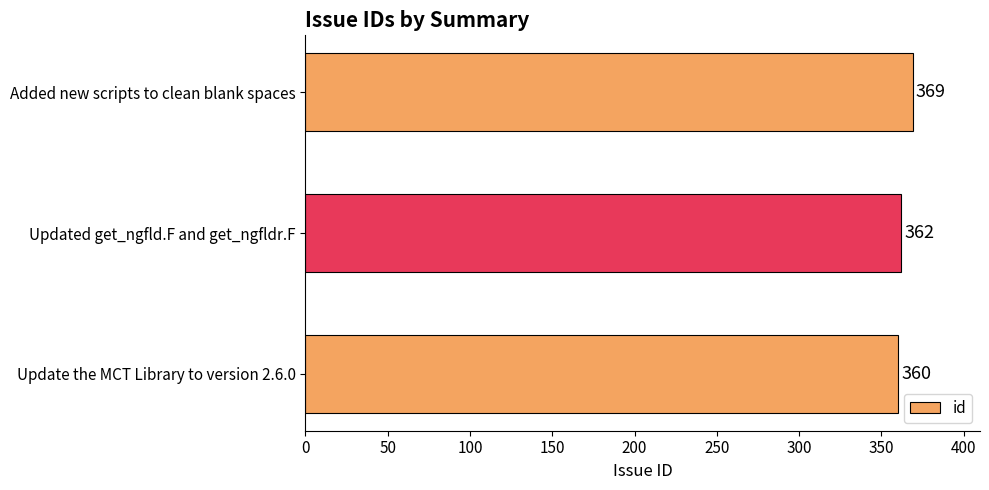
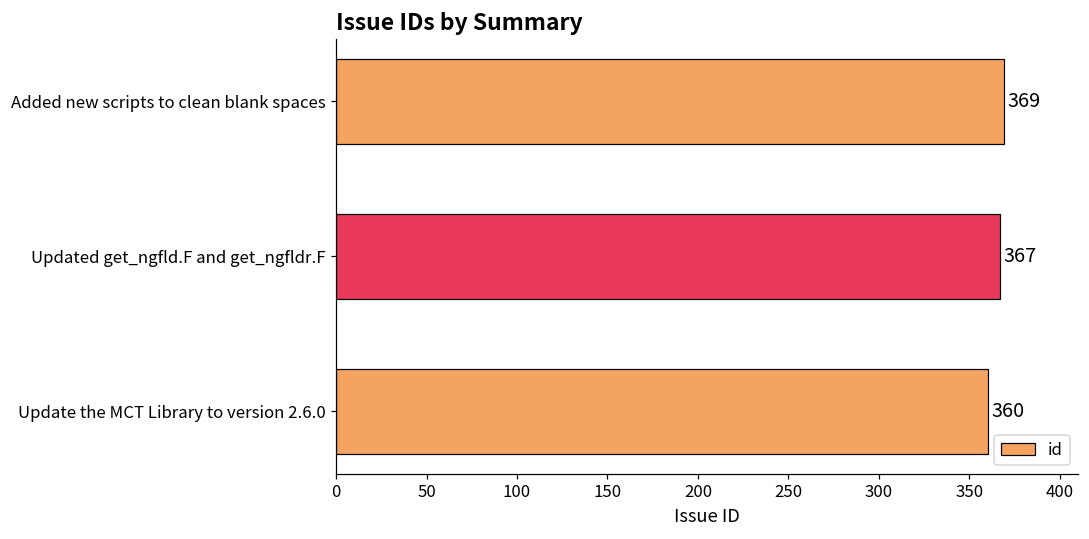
Updated get_ngfld.F and get_ngfldr.F: 362 -> 367
